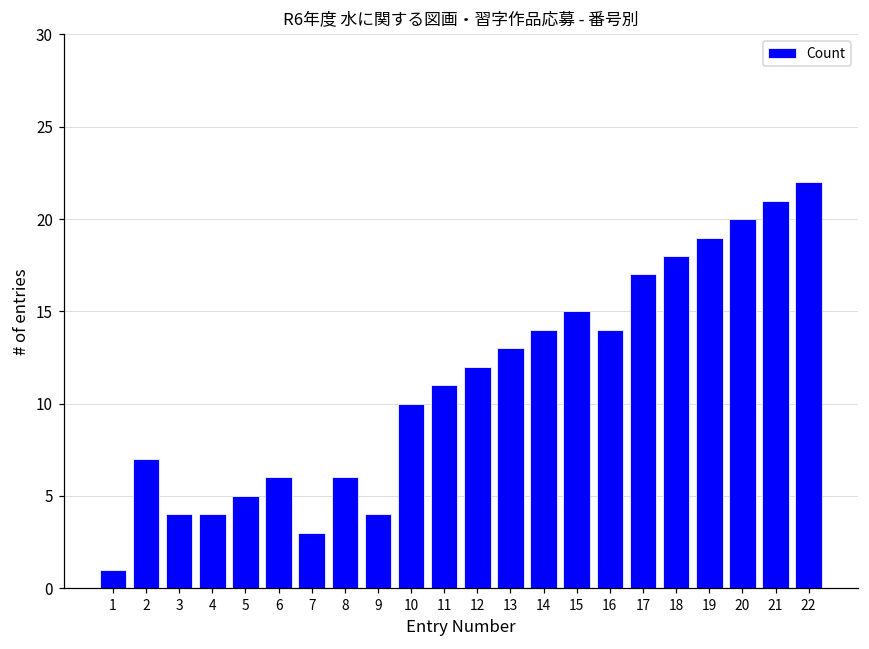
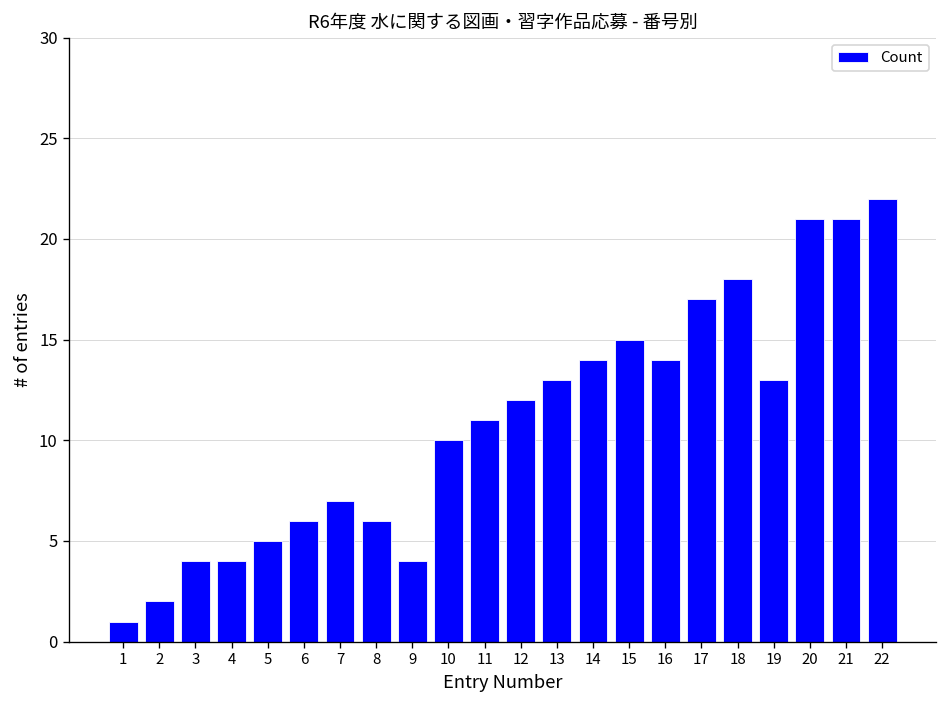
2: 7 -> 2
7: 3 -> 7
19: 19 -> 13
20: 20 -> 21
